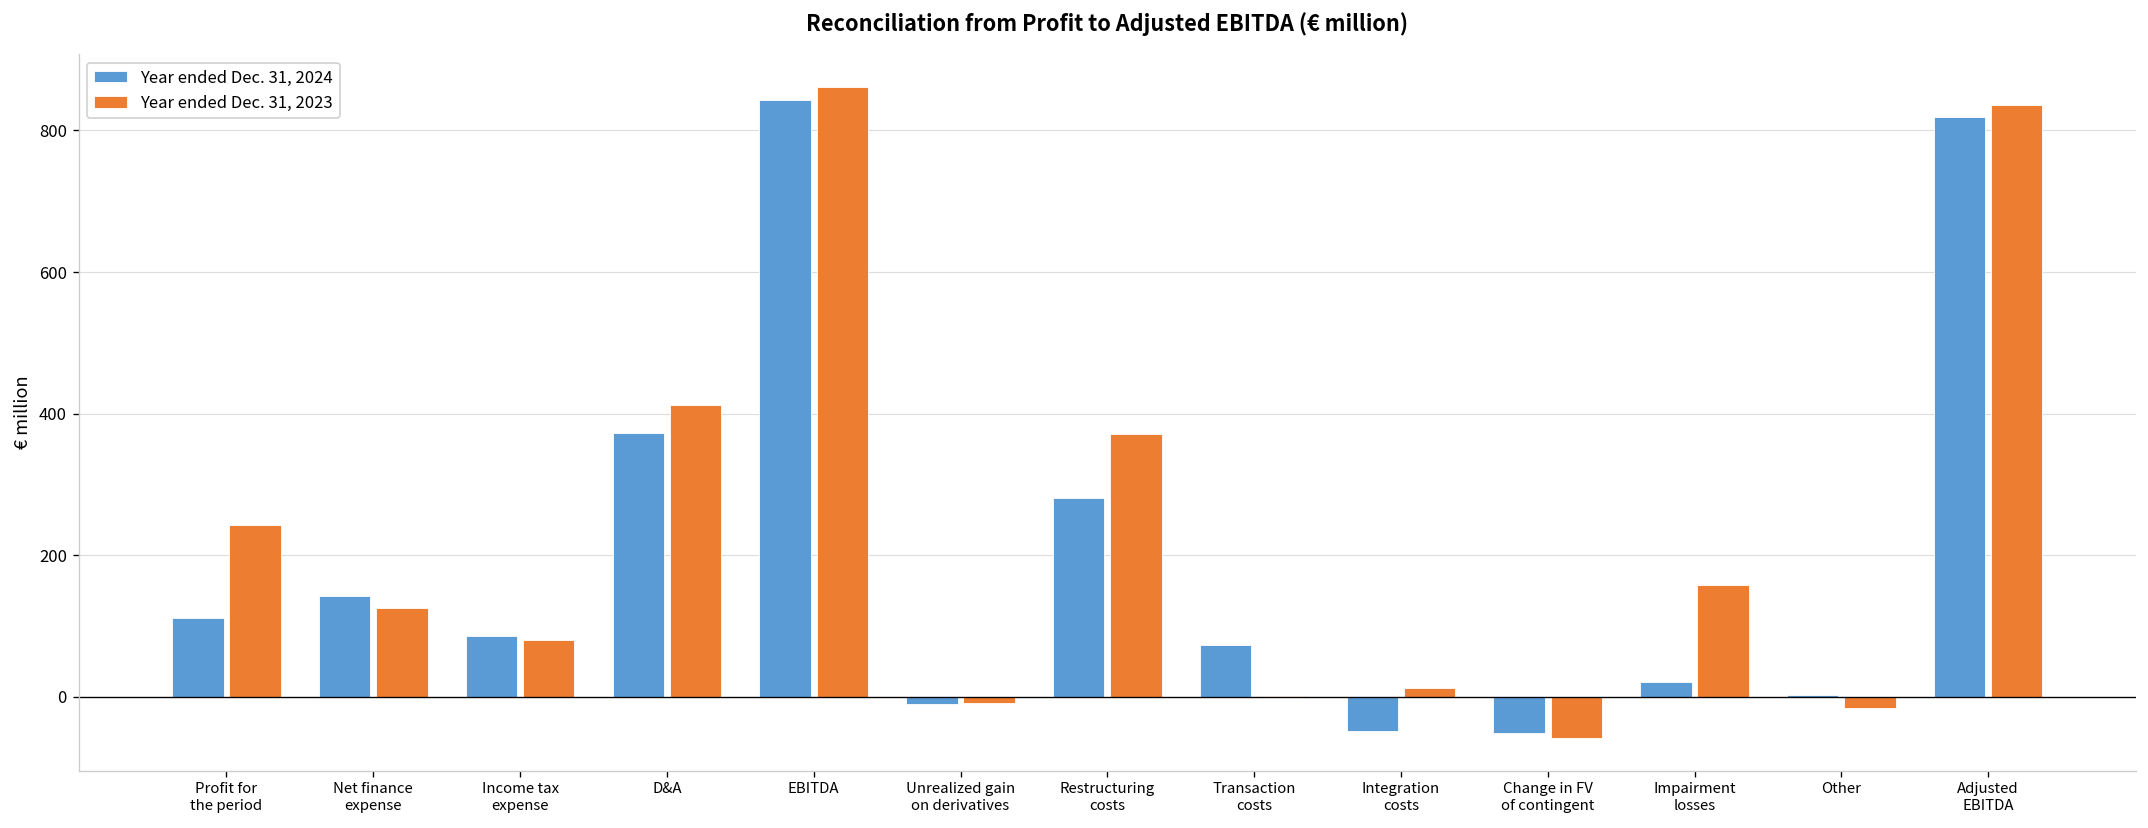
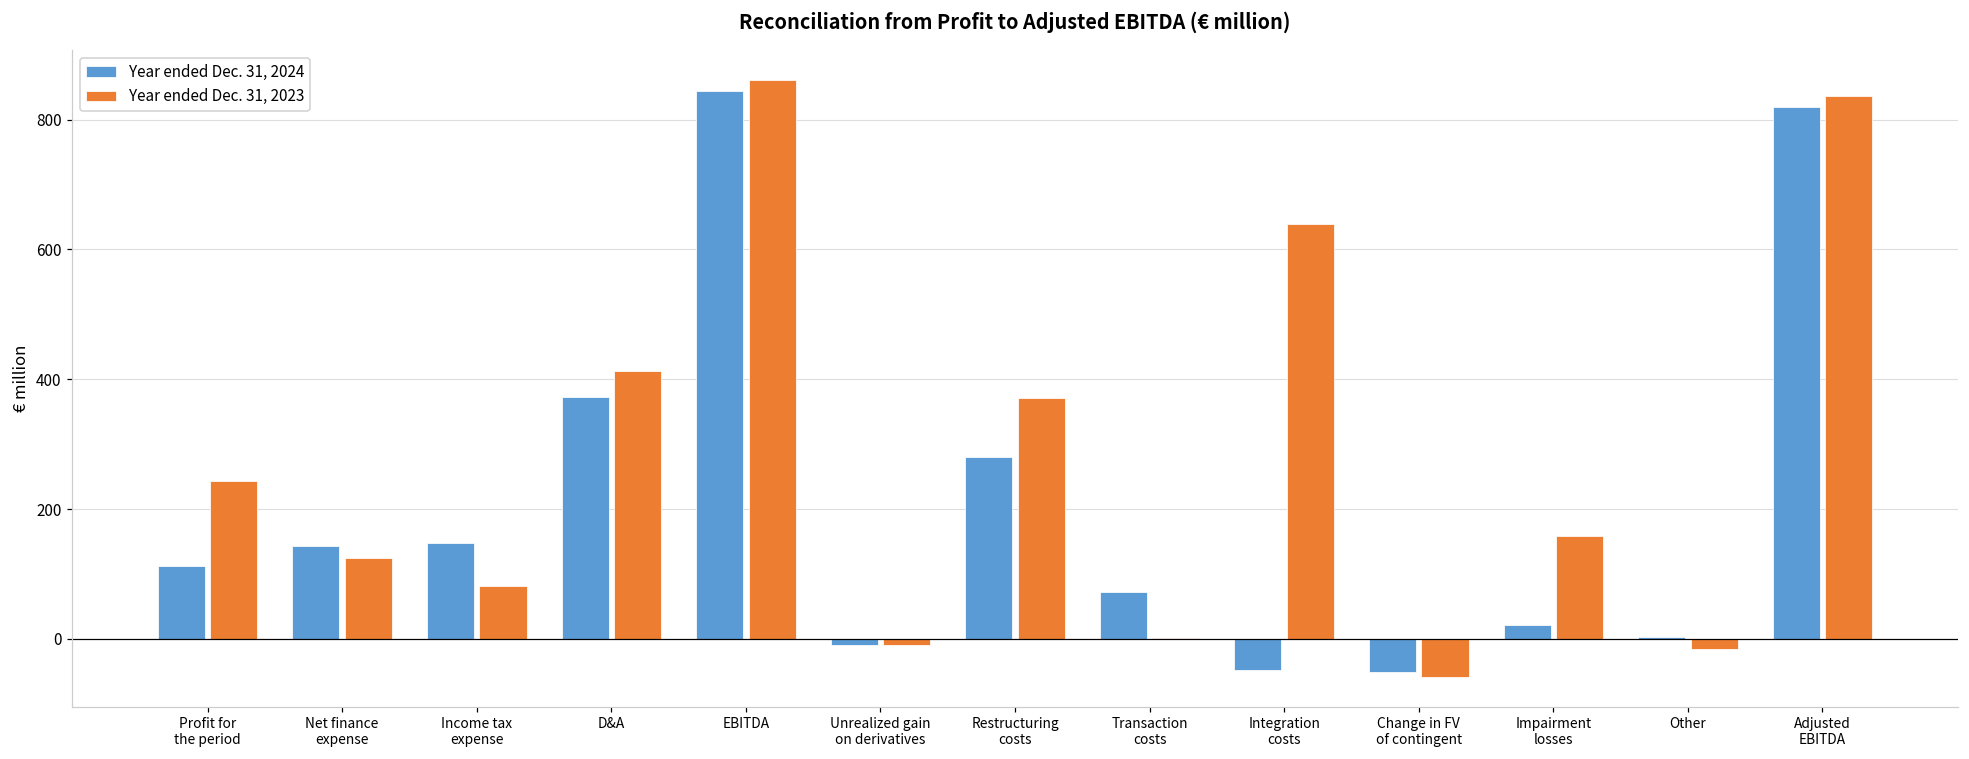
Year ended Dec. 31, 2024, Income tax expense: 90 -> 150
Year ended Dec. 31, 2023, Integration costs: 10 -> 640
